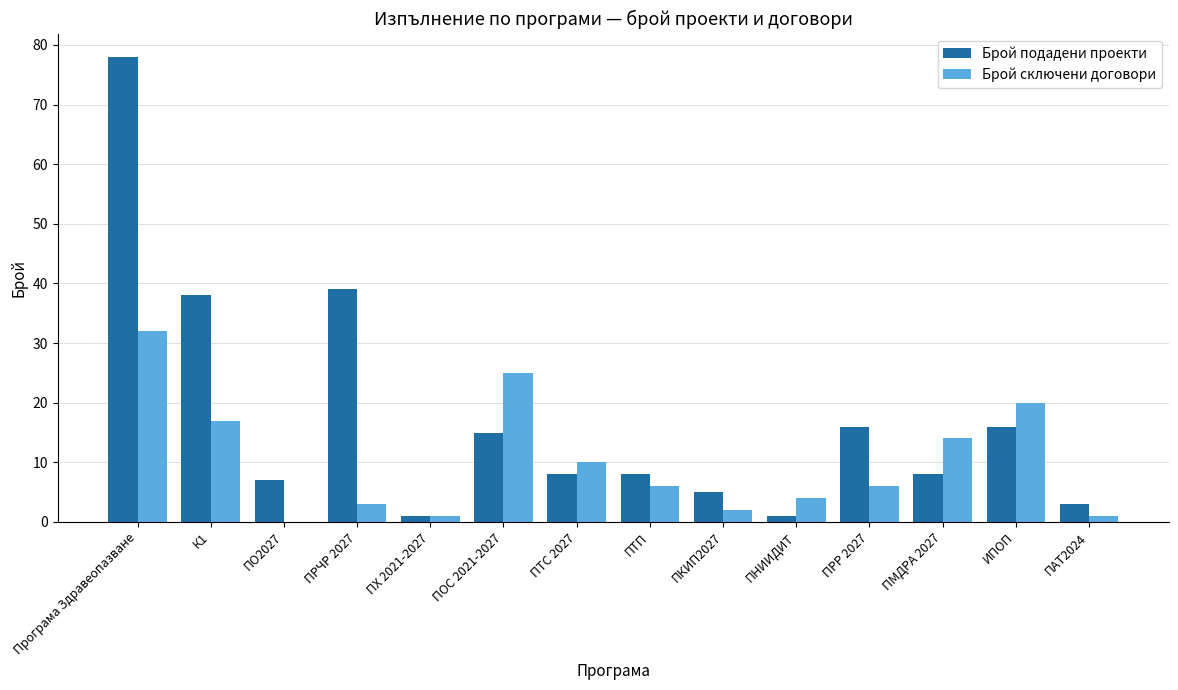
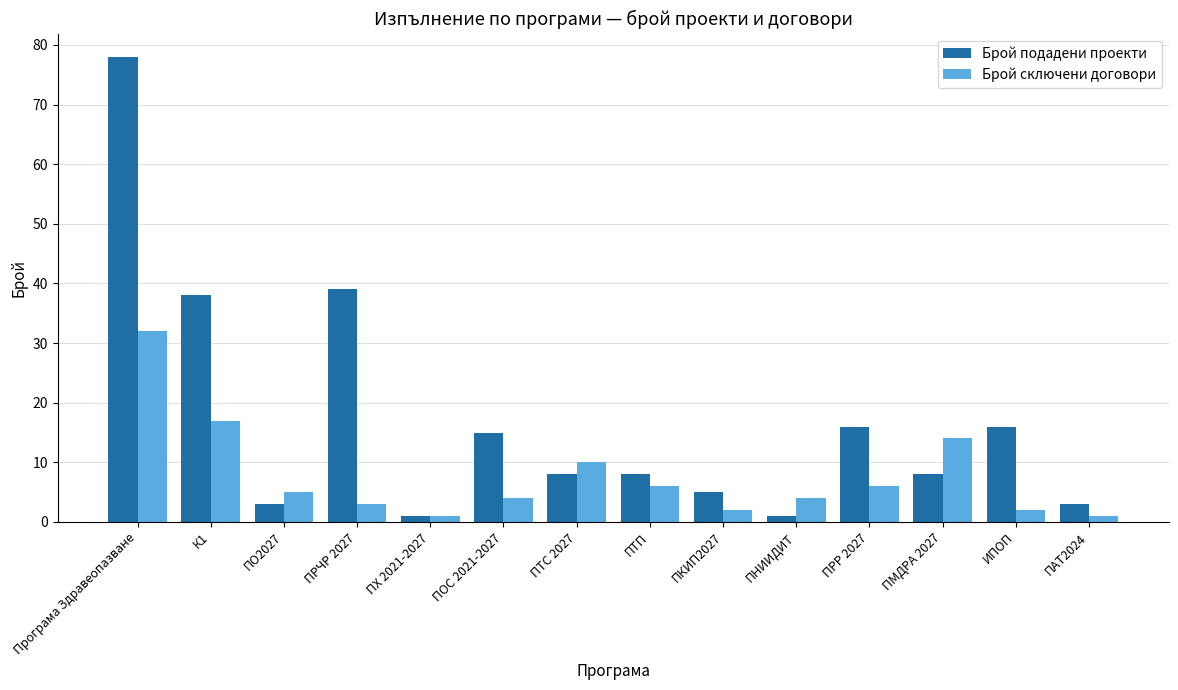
Брой подадени проекти, ПО2027: 7 -> 3
Брой сключени договори, ПО2027: 0 -> 5
Брой сключени договори, ПОС 2021-2027: 25 -> 4
Брой сключени договори, ИПОП: 20 -> 2
